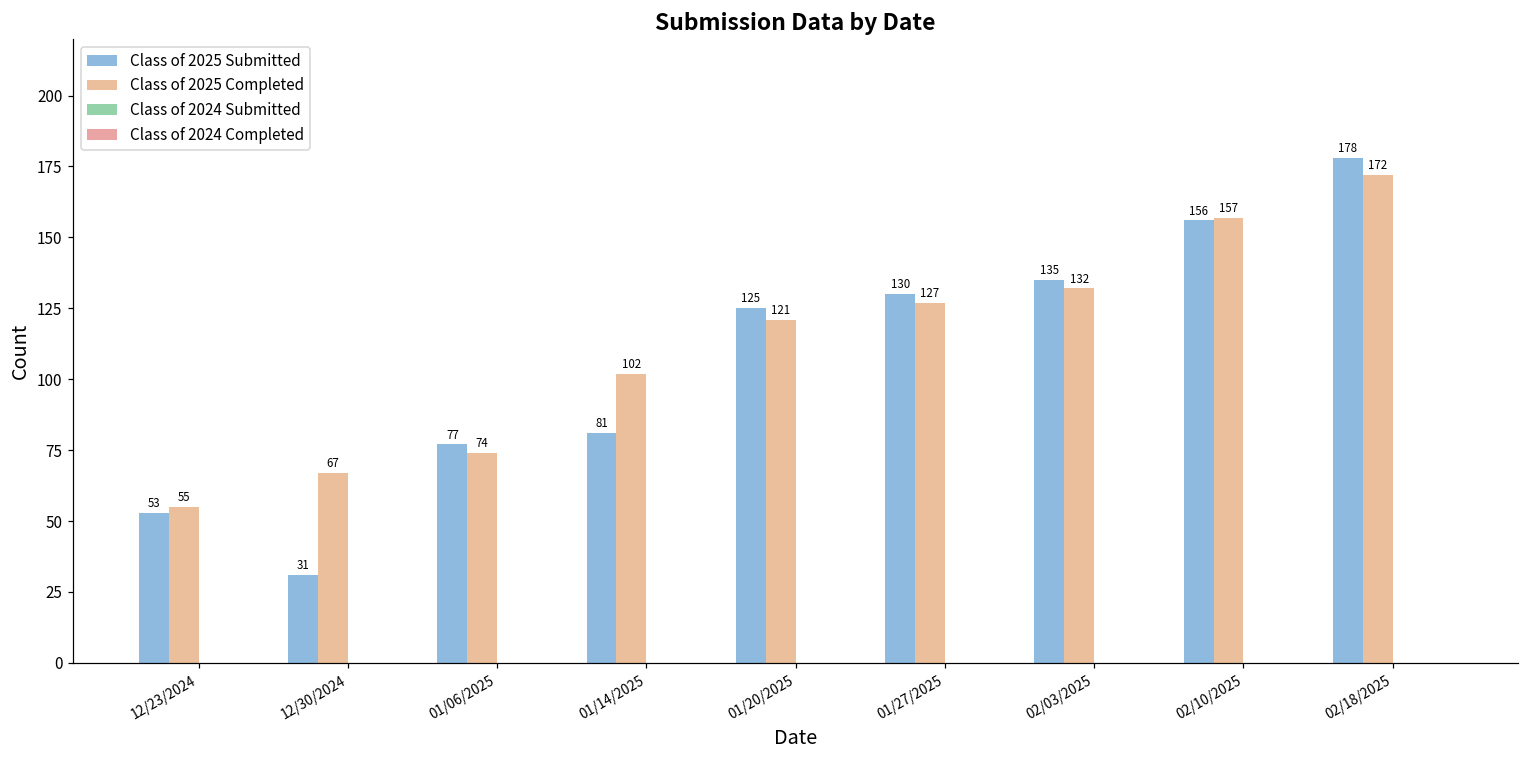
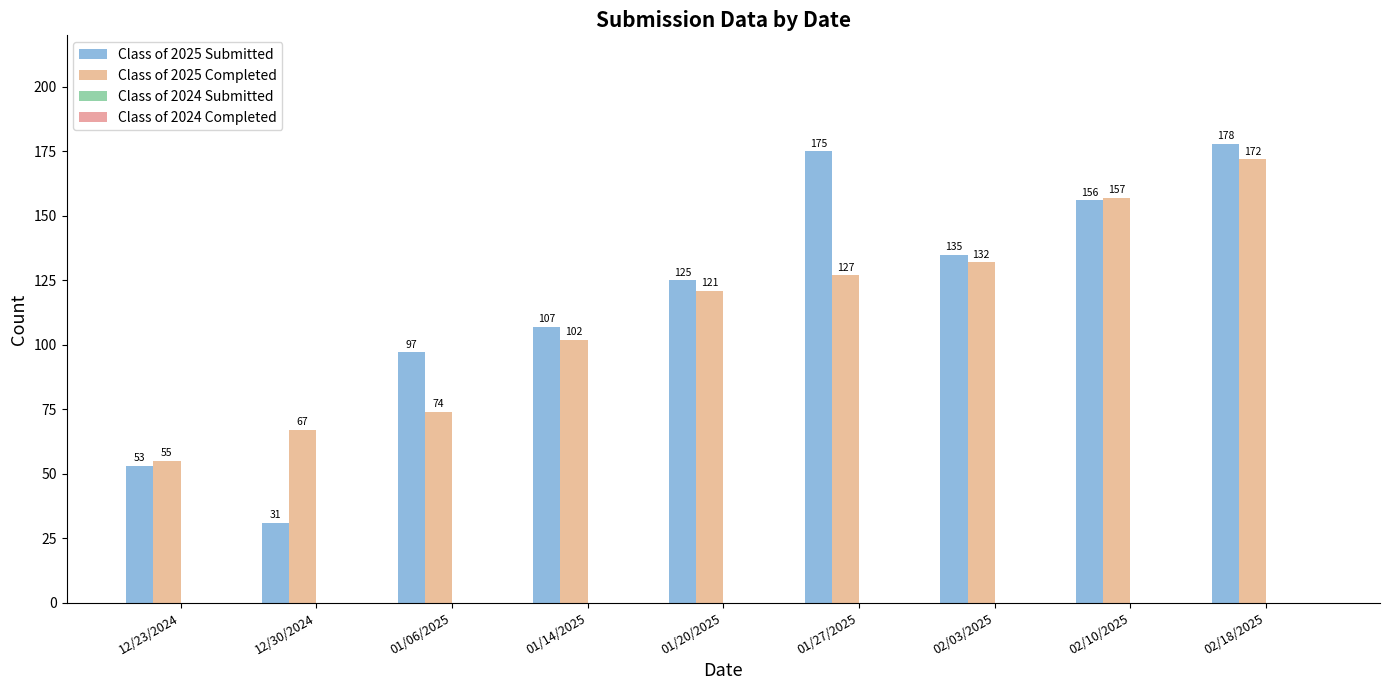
Class of 2025 Submitted, 01/06/2025: 77 -> 97
Class of 2025 Submitted, 01/14/2025: 81 -> 107
Class of 2025 Submitted, 01/27/2025: 130 -> 175
